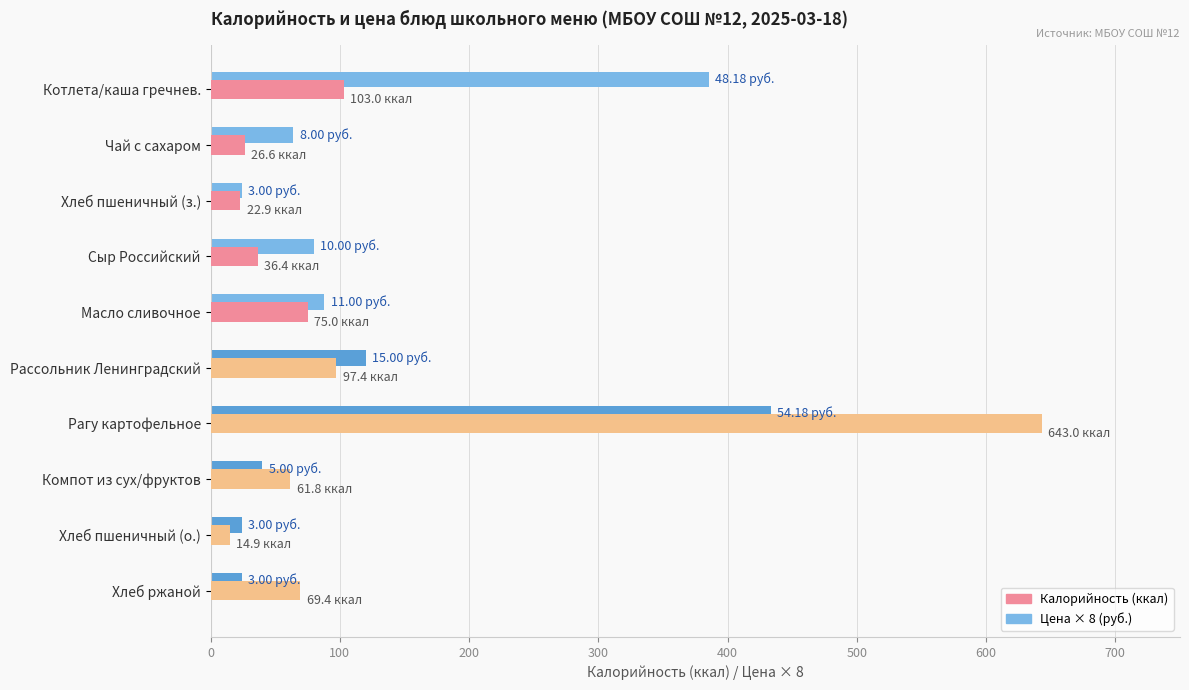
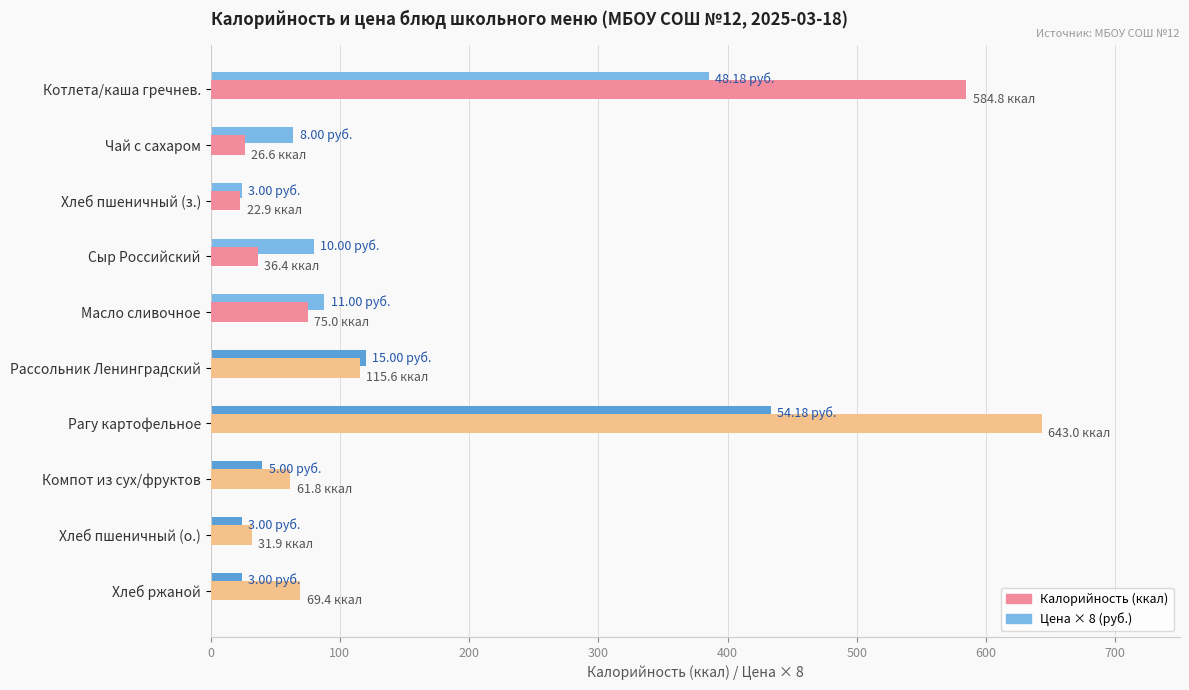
Калорийность (ккал), Котлета/каша гречнев.: 103.0 -> 584.8
Калорийность (ккал), Рассольник Ленинградский: 97.4 -> 115.6
Калорийность (ккал), Хлеб пшеничный (о.): 14.9 -> 31.9
